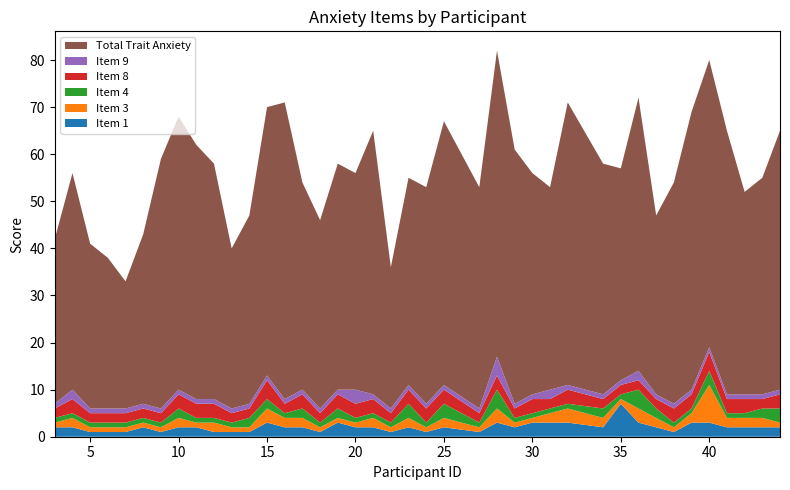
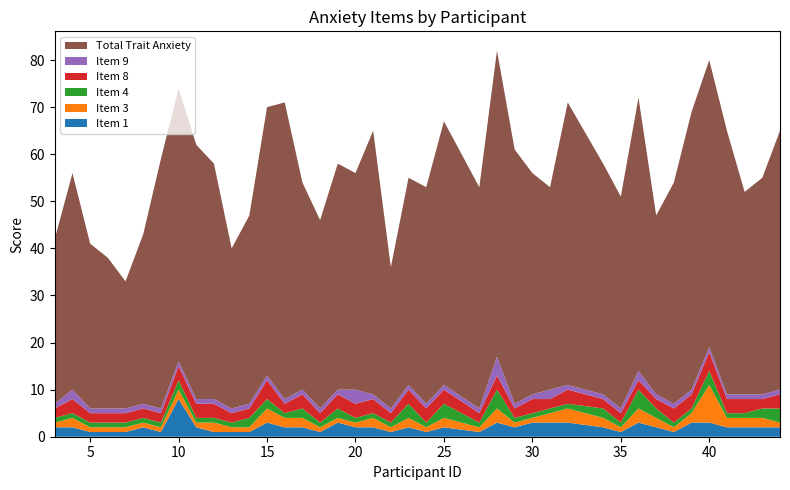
Item 1, 10: 2 -> 8
Item 1, 35: 7 -> 1
